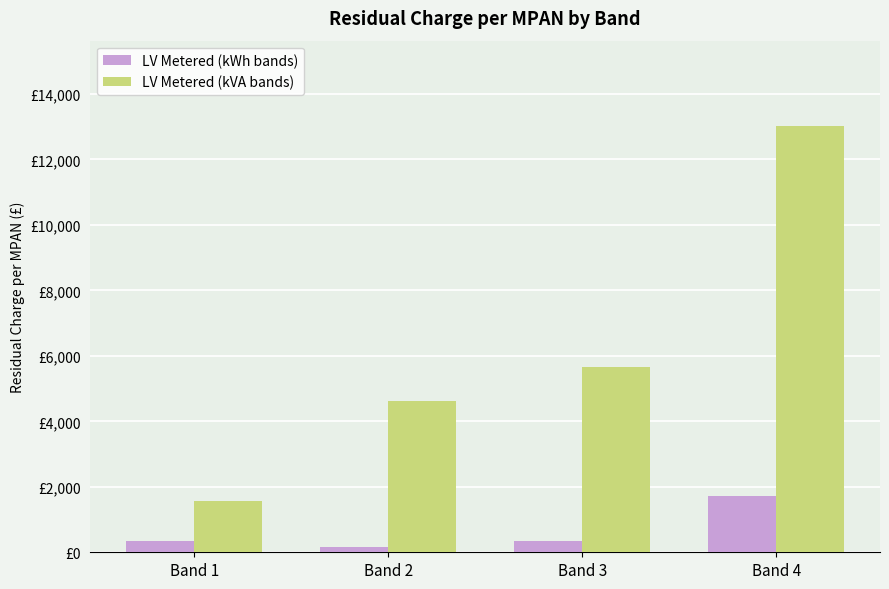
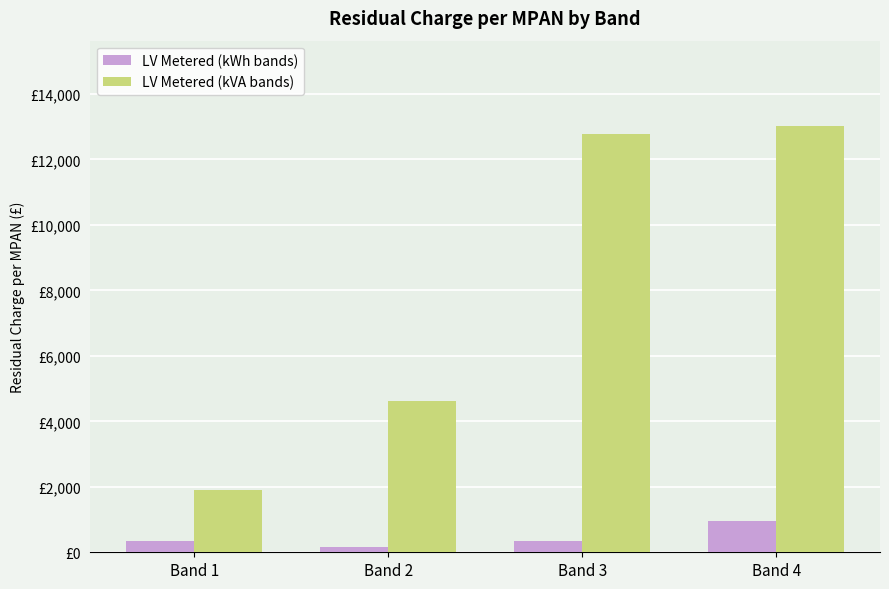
LV Metered (kVA bands), Band 1: £1,600 -> £1,900
LV Metered (kVA bands), Band 3: £5,700 -> £12,800
LV Metered (kWh bands), Band 4: £1,700 -> £1,000
